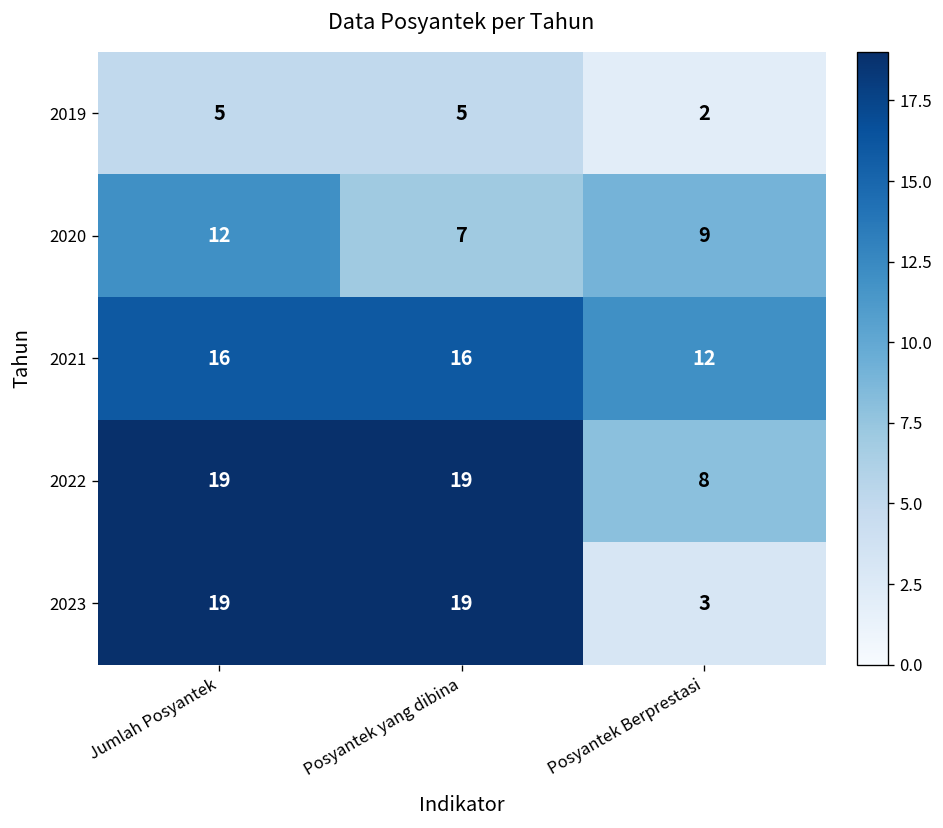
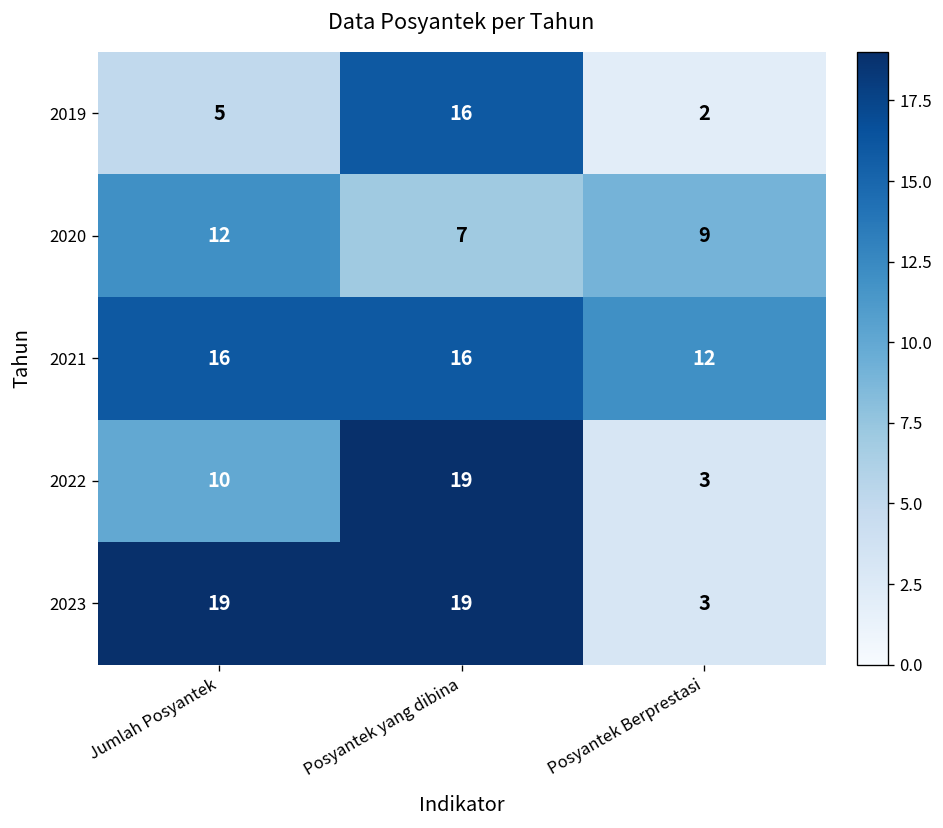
2019, Posyantek yang dibina: 5 -> 16
2022, Jumlah Posyantek: 19 -> 10
2022, Posyantek Berprestasi: 8 -> 3
